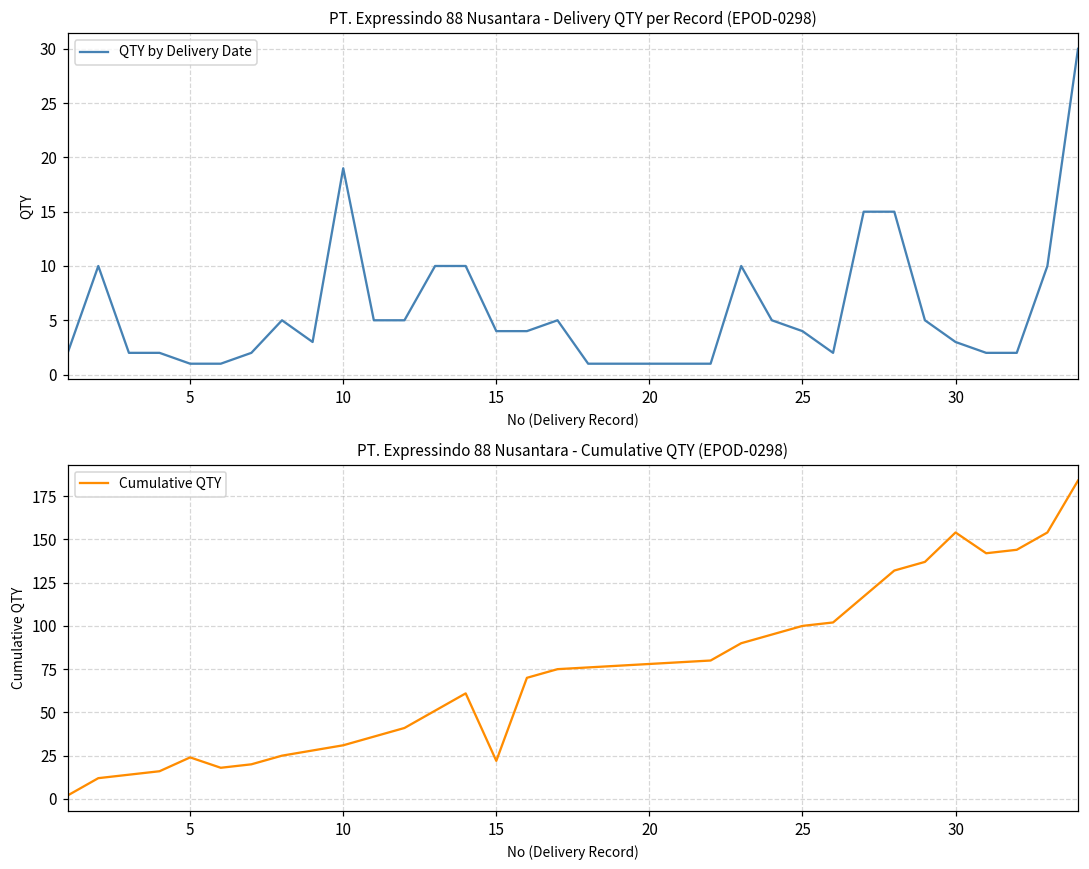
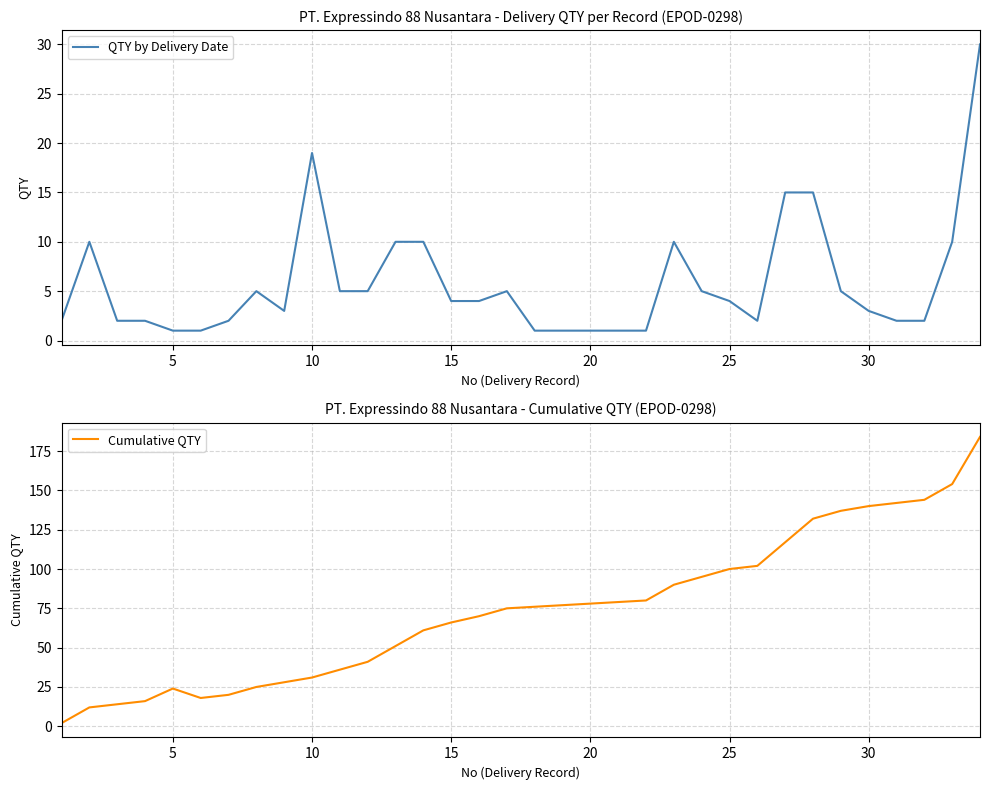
PT. Expressindo 88 Nusantara - Cumulative QTY (EPOD-0298), 15: 22 -> 66
PT. Expressindo 88 Nusantara - Cumulative QTY (EPOD-0298), 30: 154 -> 140
